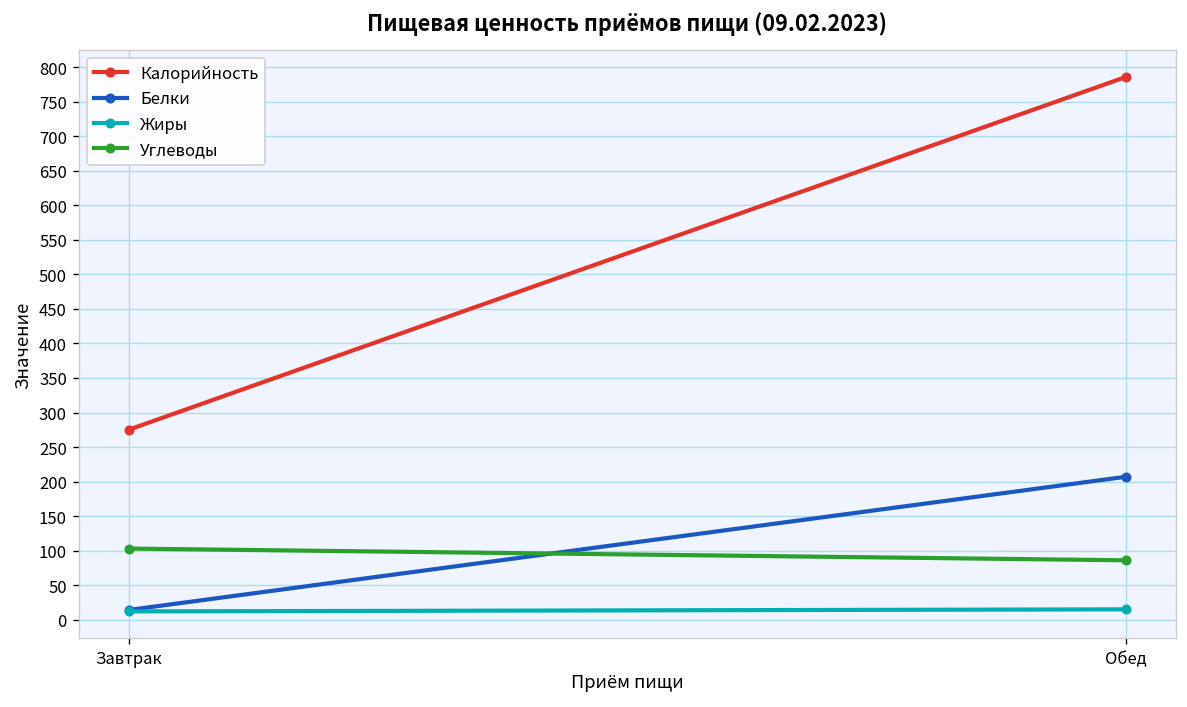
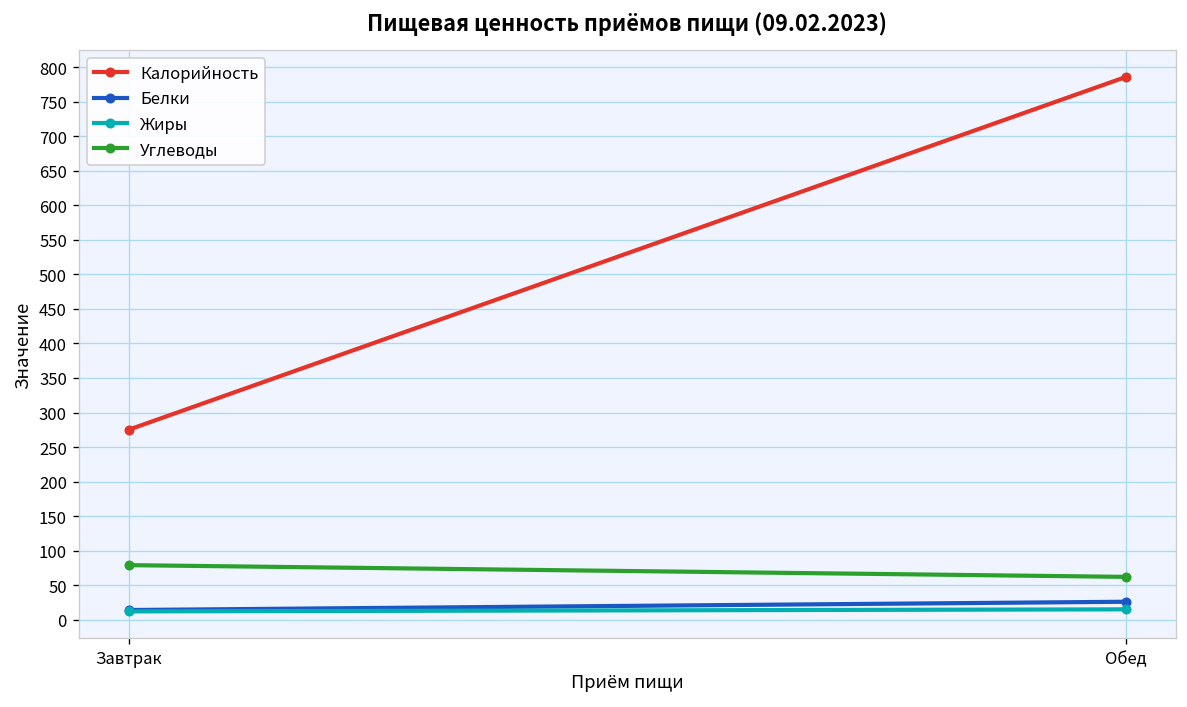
Углеводы, Завтрак: 100 -> 80
Белки, Обед: 210 -> 30
Углеводы, Обед: 90 -> 60
